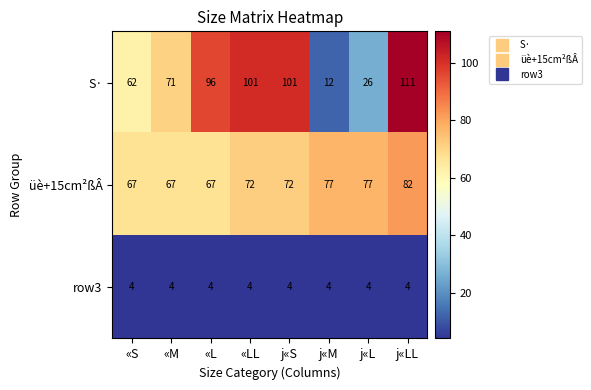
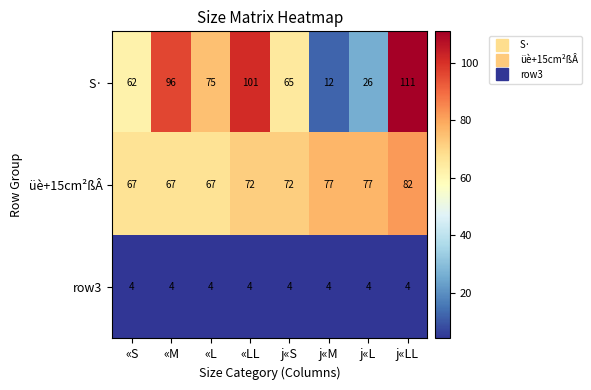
S·, «M: 71 -> 96
S·, «L: 96 -> 75
S·, j«S: 101 -> 65
